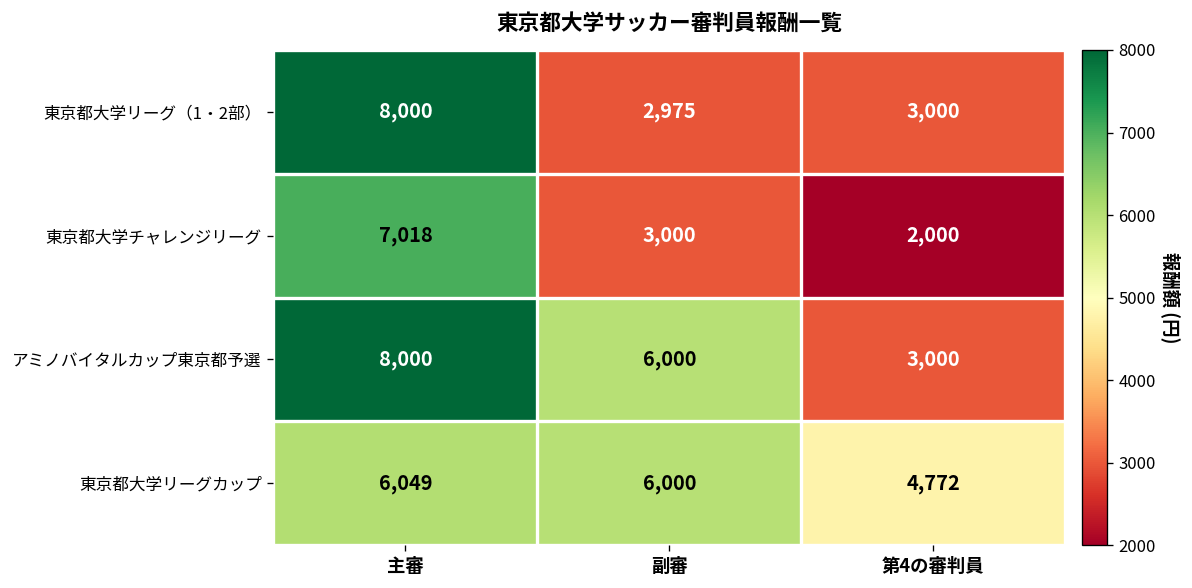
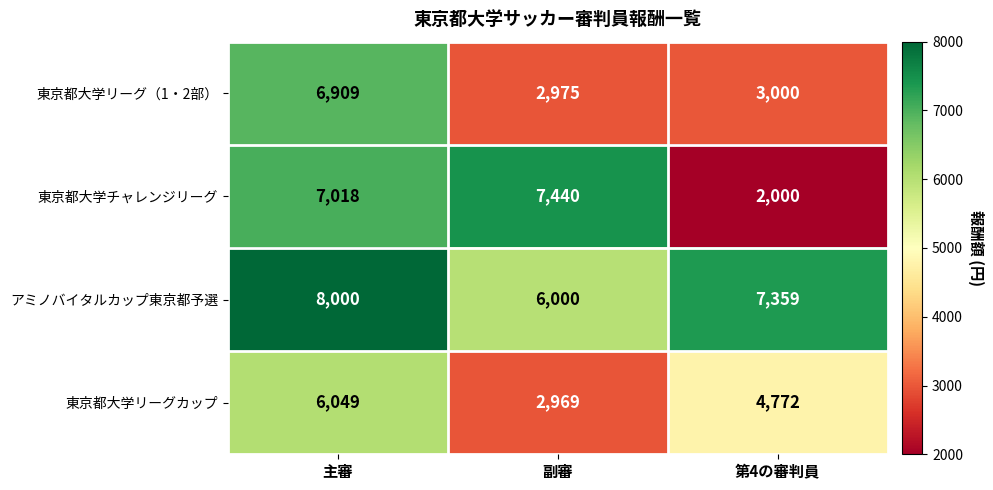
東京都大学リーグ（1・2部）, 主審: 8,000 -> 6,909
東京都大学チャレンジリーグ, 副審: 3,000 -> 7,440
アミノバイタルカップ東京都予選, 第4の審判員: 3,000 -> 7,359
東京都大学リーグカップ, 副審: 6,000 -> 2,969
